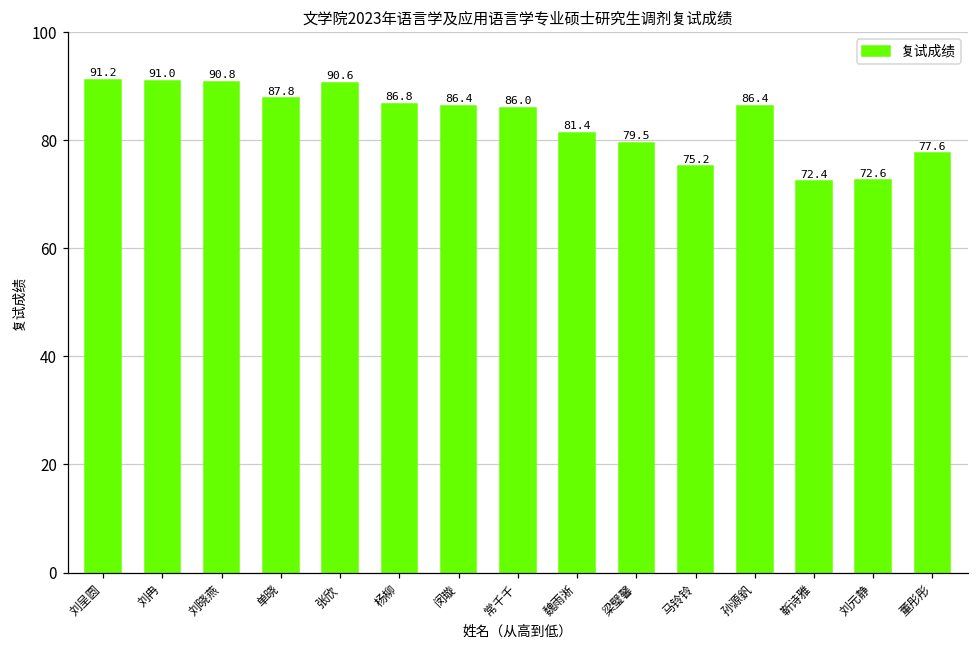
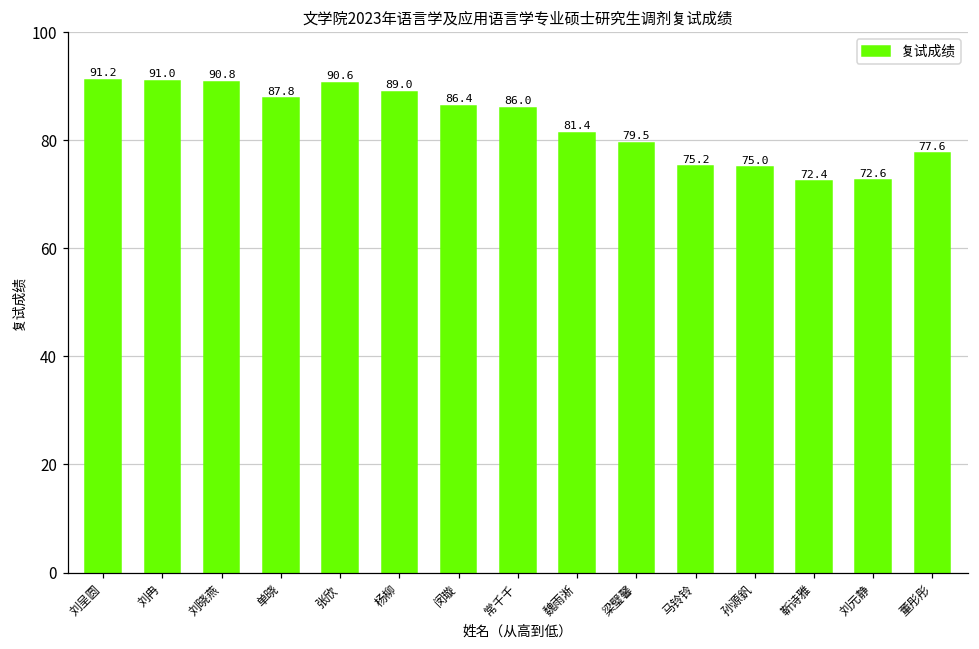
杨柳: 86.8 -> 89.0
孙源釩: 86.4 -> 75.0
